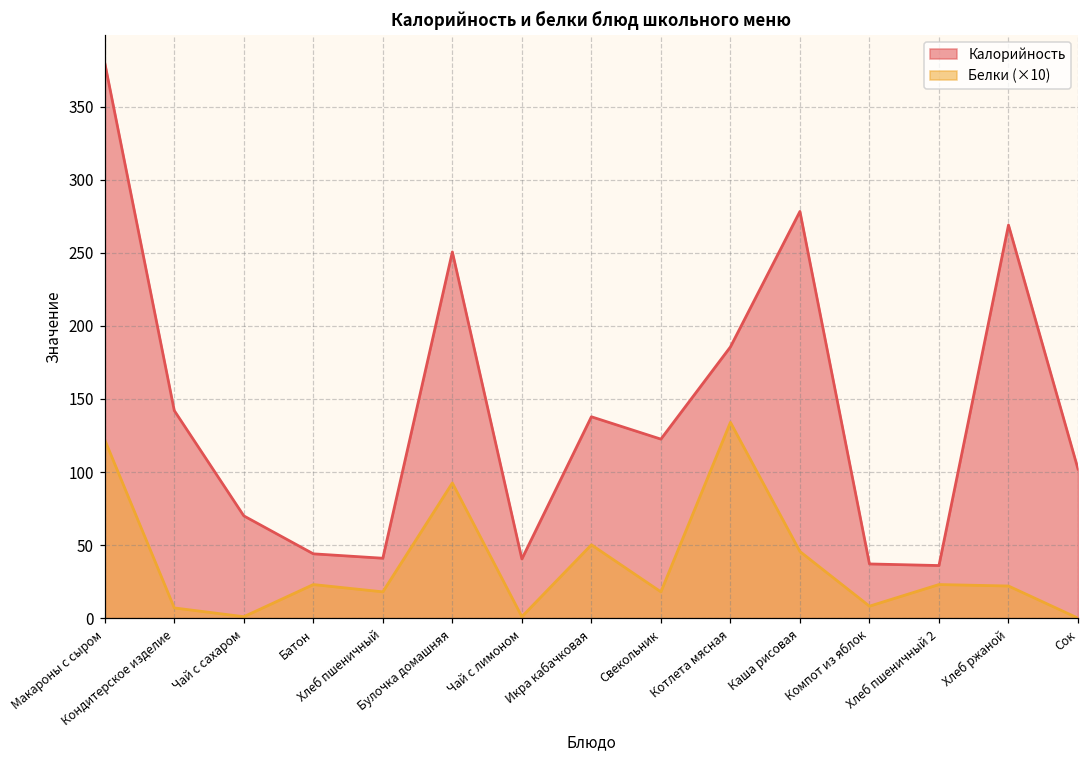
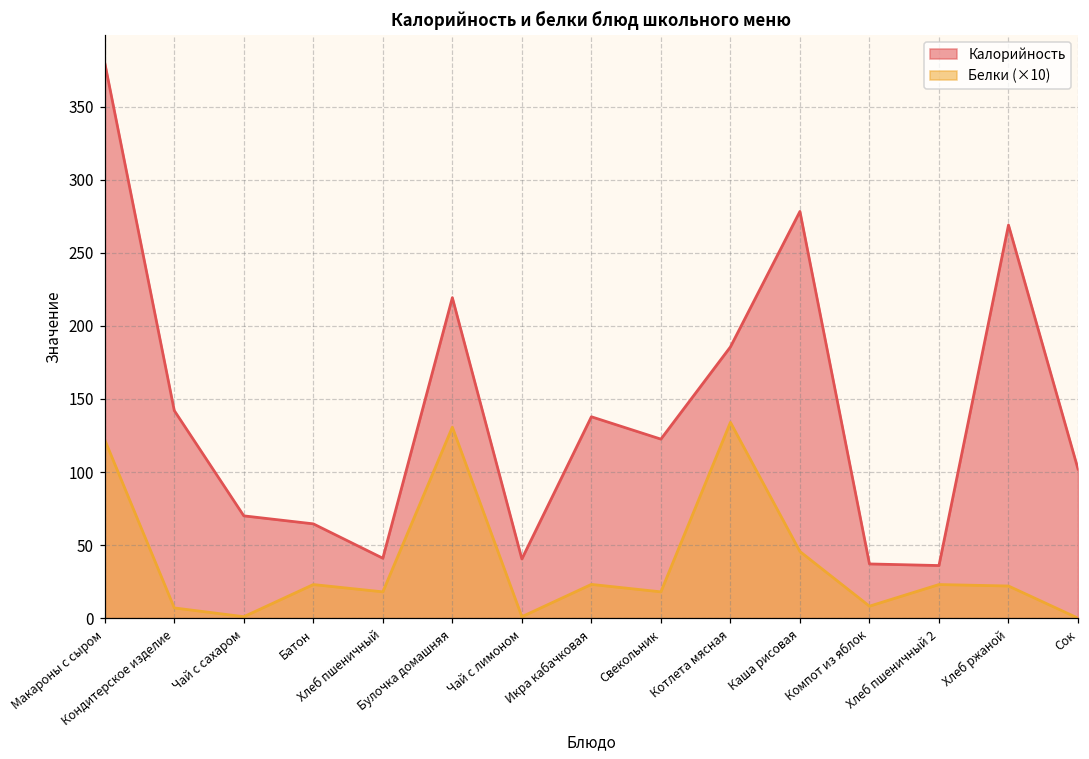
Калорийность, Батон: 44 -> 65
Калорийность, Булочка домашняя: 251 -> 219
Белки (×10), Булочка домашняя: 93 -> 131
Белки (×10), Икра кабачковая: 50 -> 23
